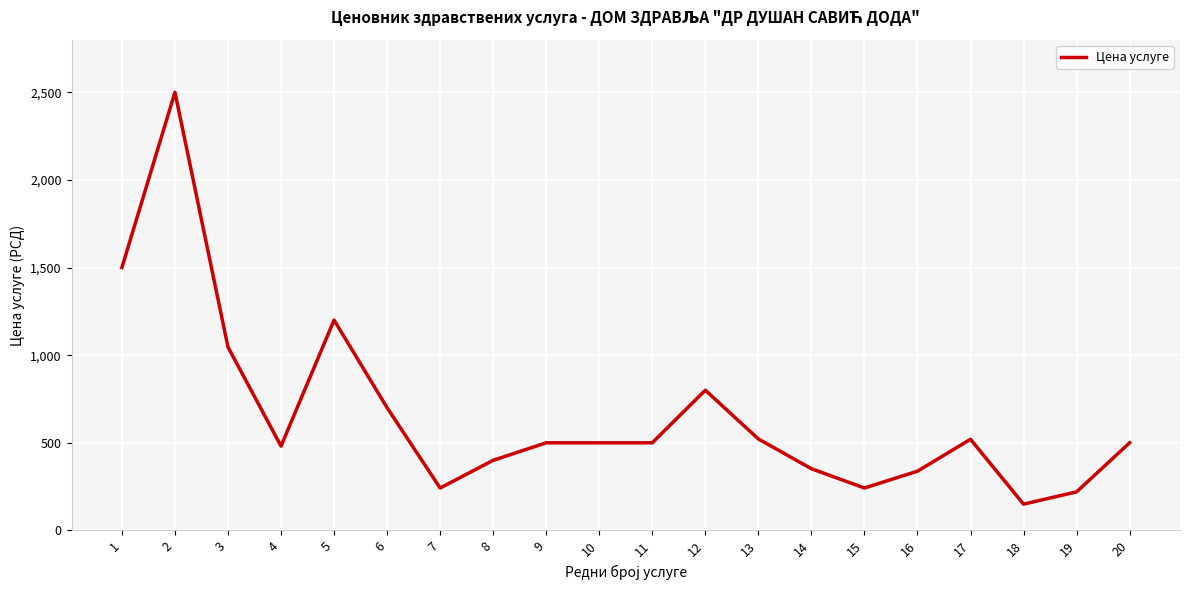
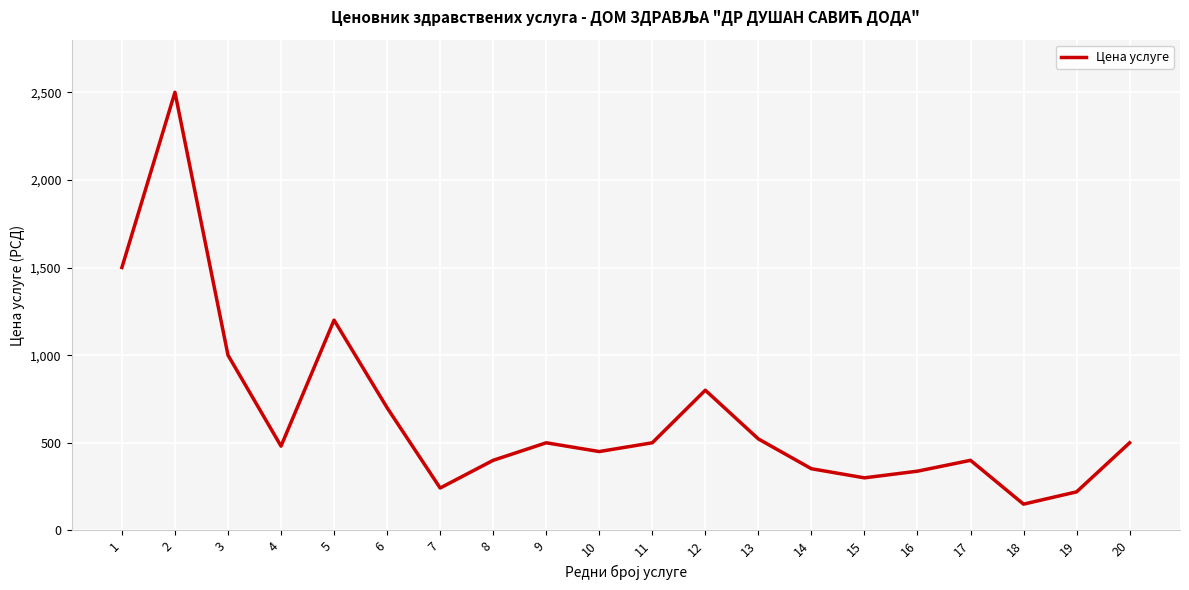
3: 1,050 -> 1,000
10: 500 -> 450
15: 240 -> 300
17: 520 -> 400
